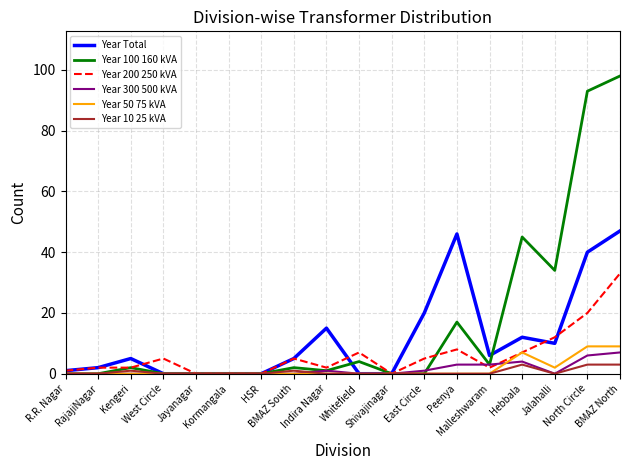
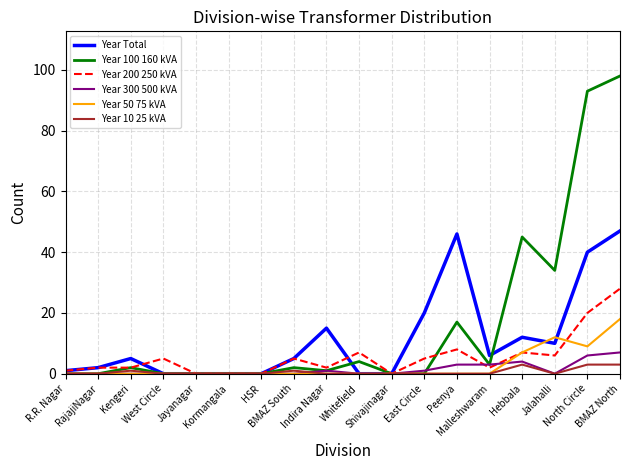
Year 200 250 kVA, Jalahalli: 12 -> 6
Year 50 75 kVA, Jalahalli: 2 -> 12
Year 200 250 kVA, BMAZ North: 33 -> 28
Year 50 75 kVA, BMAZ North: 9 -> 18
